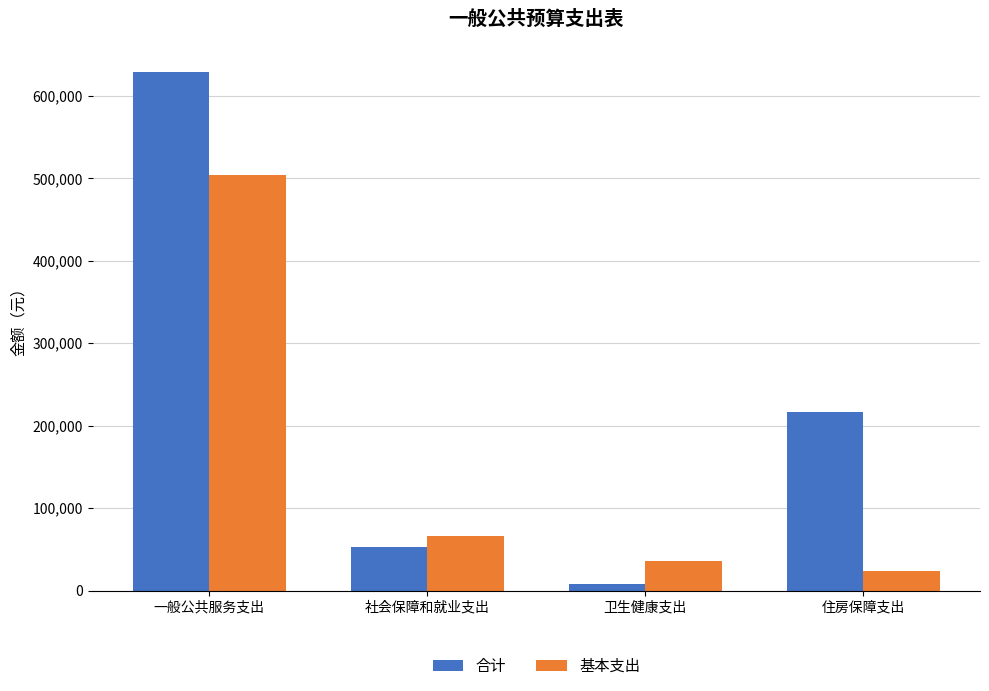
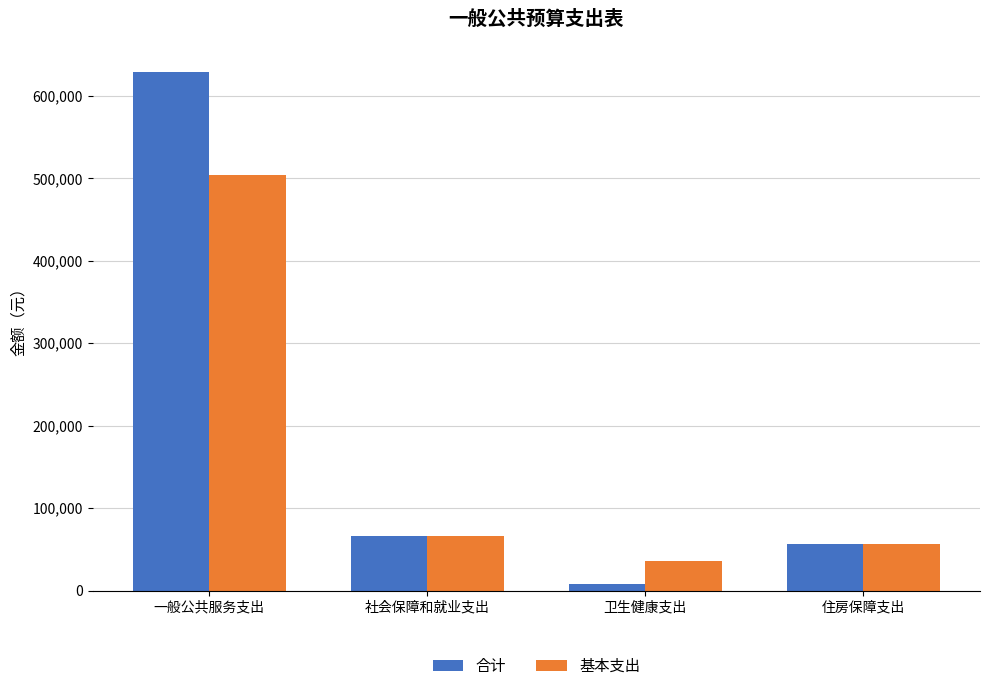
合计, 社会保障和就业支出: 50,000 -> 70,000
合计, 住房保障支出: 220,000 -> 60,000
基本支出, 住房保障支出: 20,000 -> 60,000
